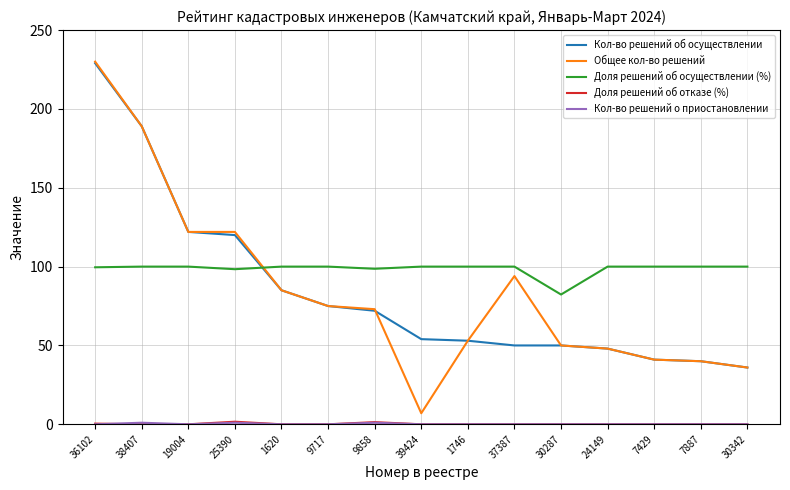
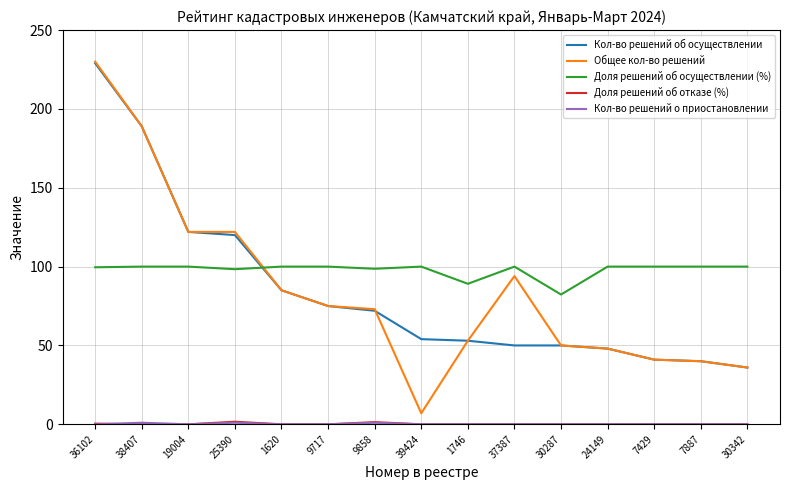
Доля решений об осуществлении (%), 1746: 100 -> 89
